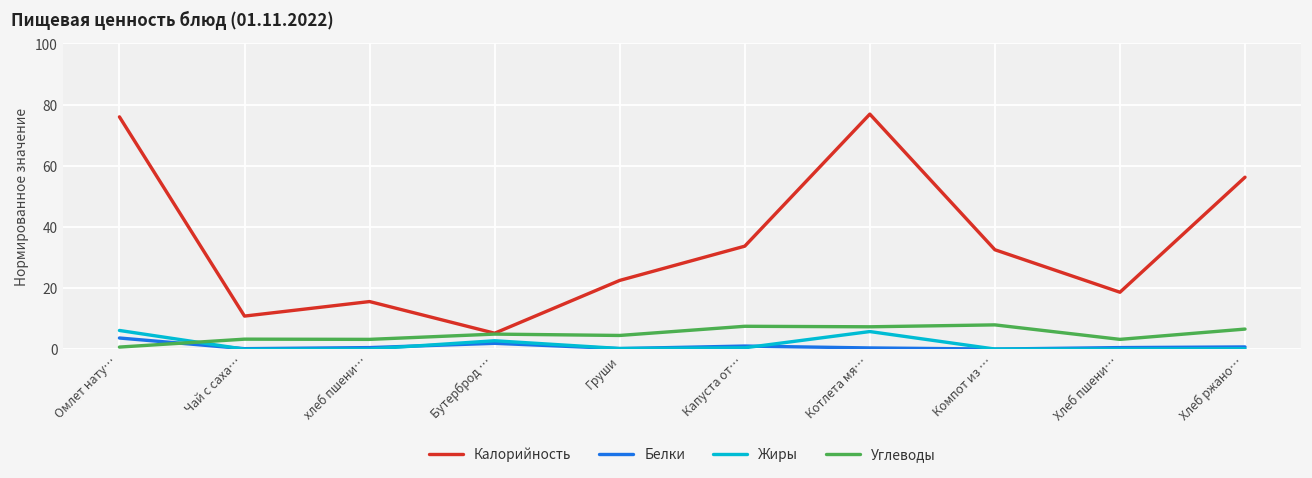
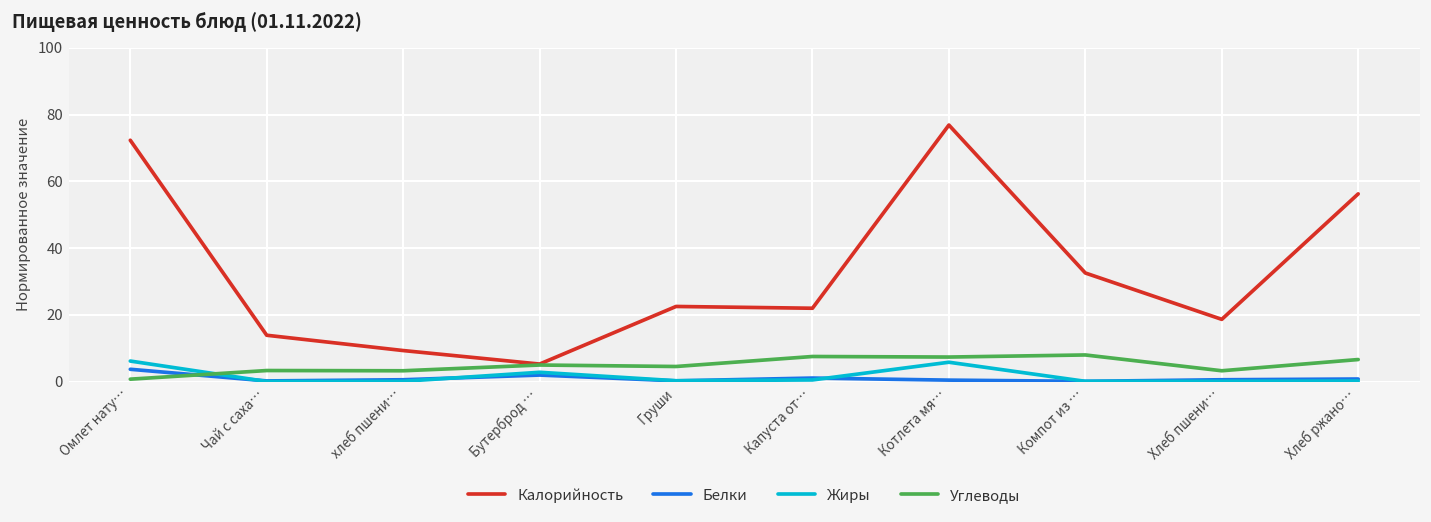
Калорийность, Омлет нату…: 76 -> 72
Калорийность, Чай с саха…: 11 -> 14
Калорийность, хлеб пшени…: 16 -> 9
Калорийность, Капуста от…: 34 -> 22
